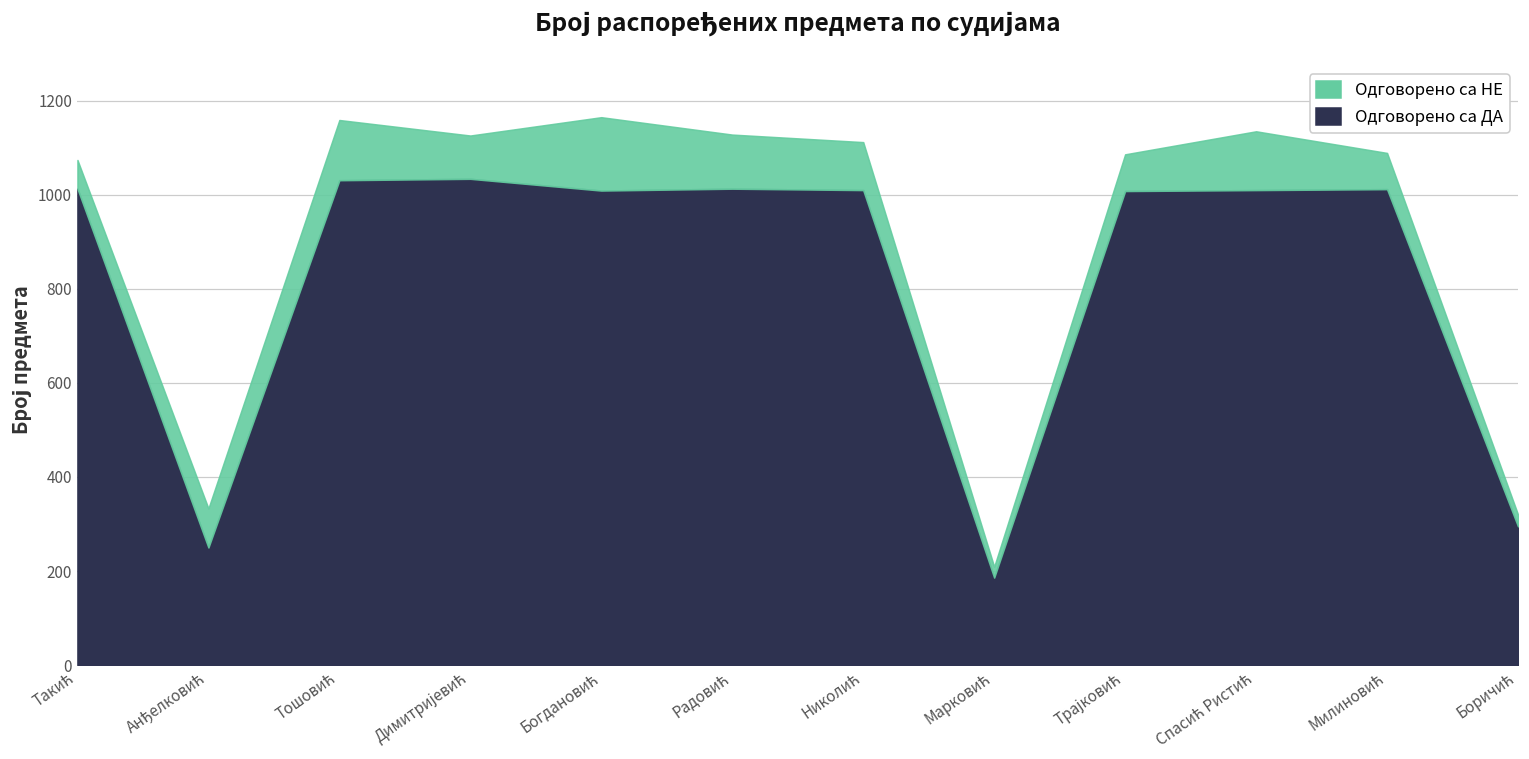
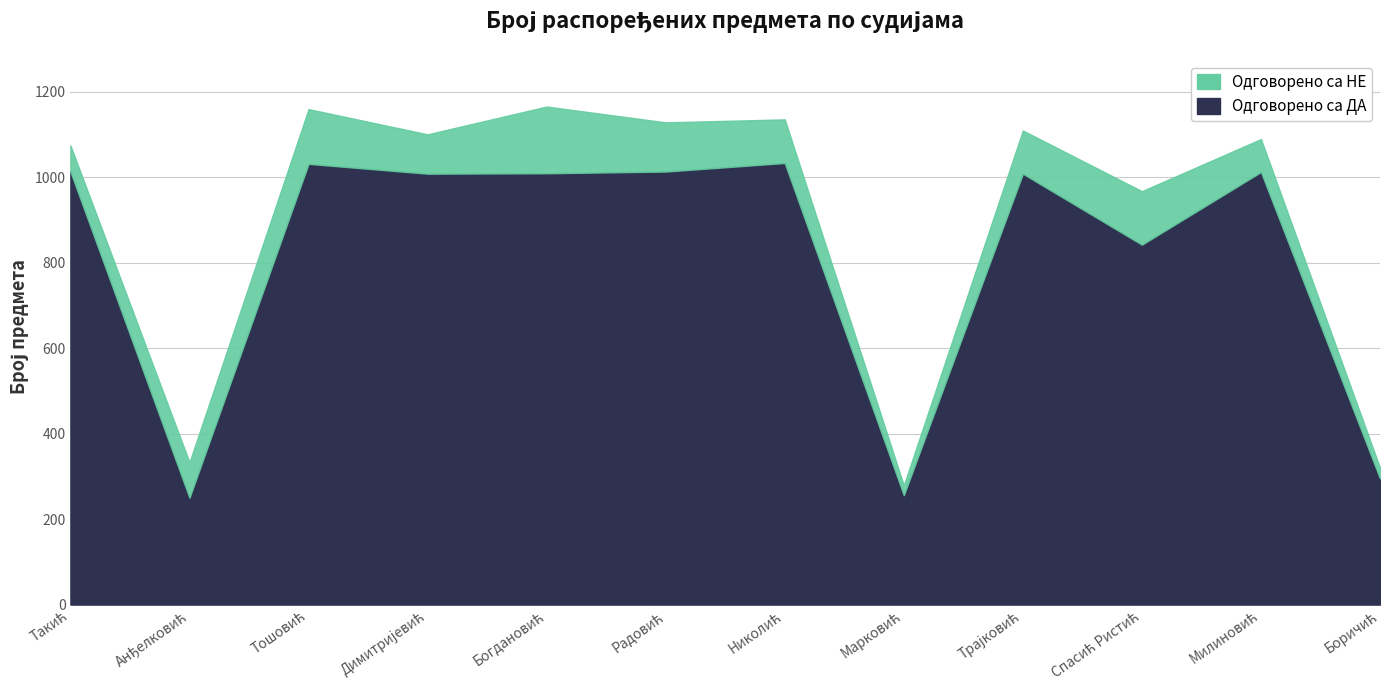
Одговорено са ДА, Димитријевић: 1030 -> 1010
Одговорено са ДА, Николић: 1010 -> 1030
Одговорено са ДА, Марковић: 190 -> 260
Одговорено са НЕ, Трајковић: 80 -> 100
Одговорено са ДА, Спасић Ристић: 1010 -> 840
